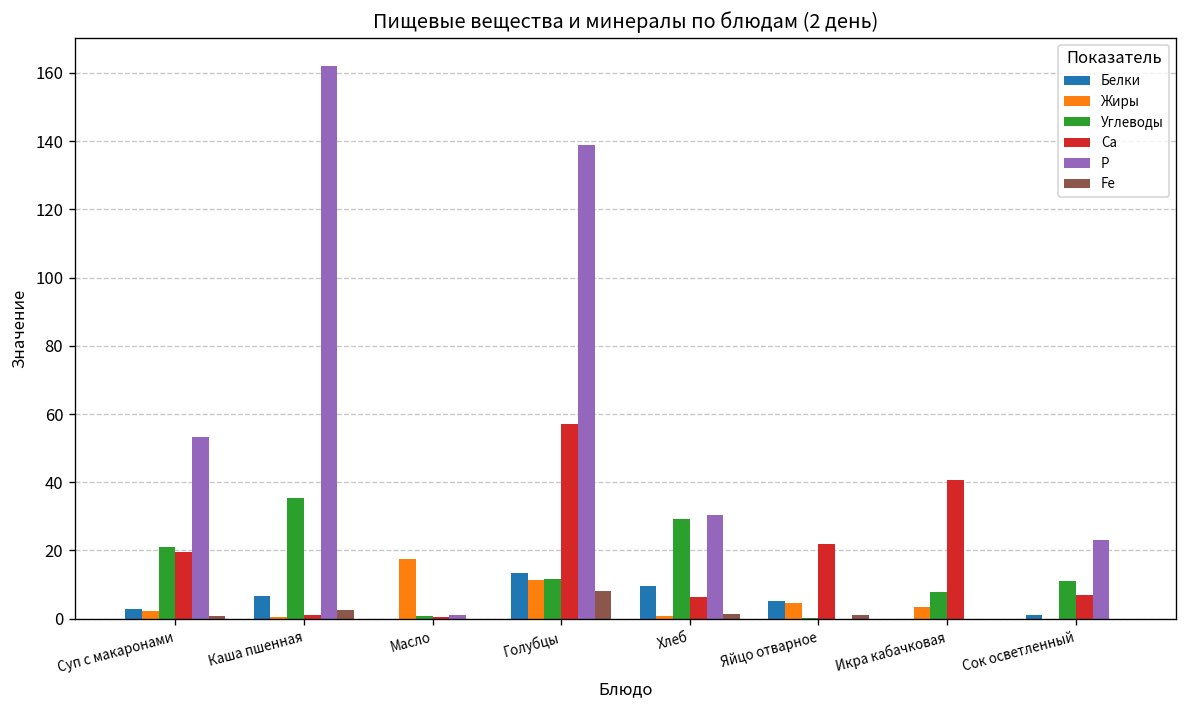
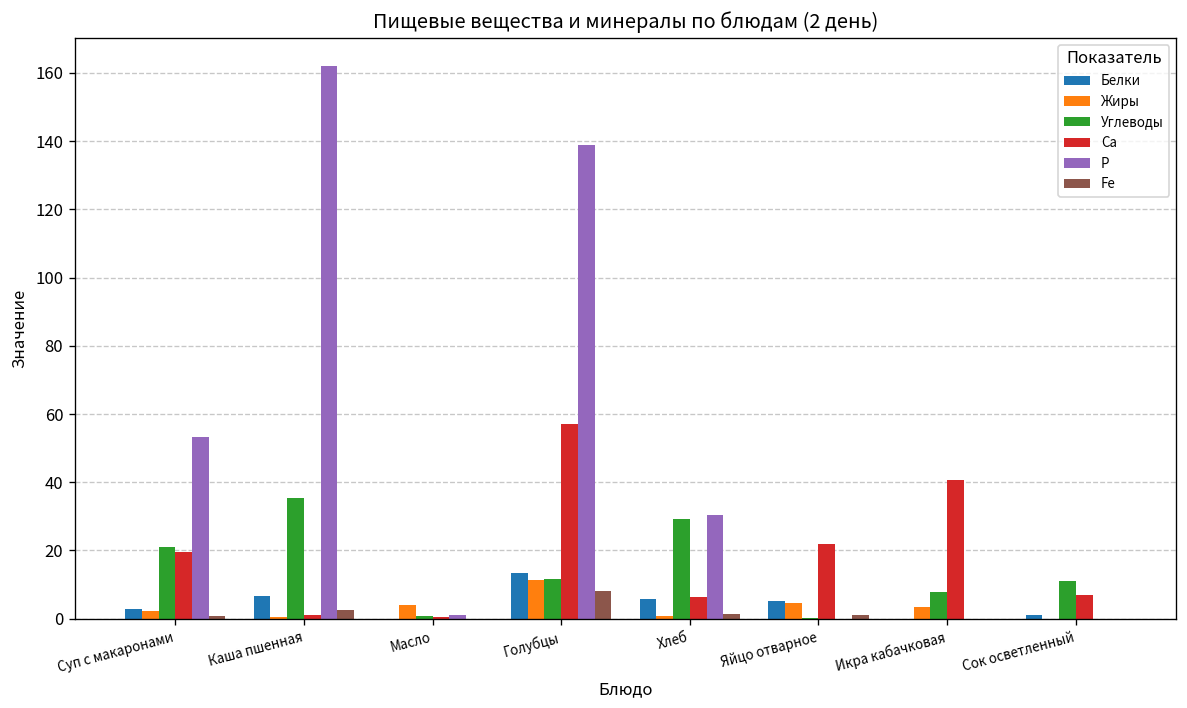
Жиры, Масло: 18 -> 4
Белки, Хлеб: 9 -> 6
Р, Сок осветленный: 23 -> 0
